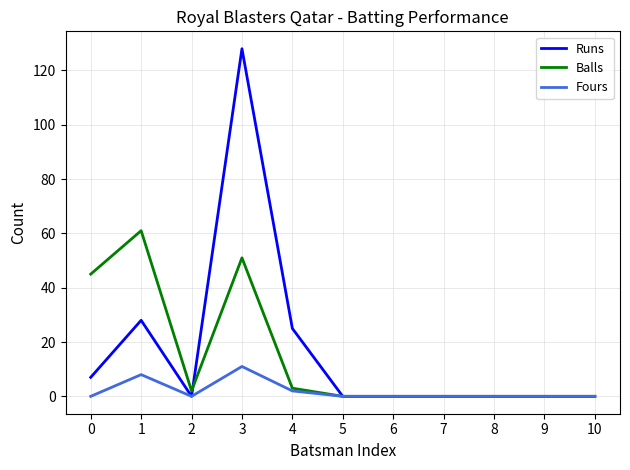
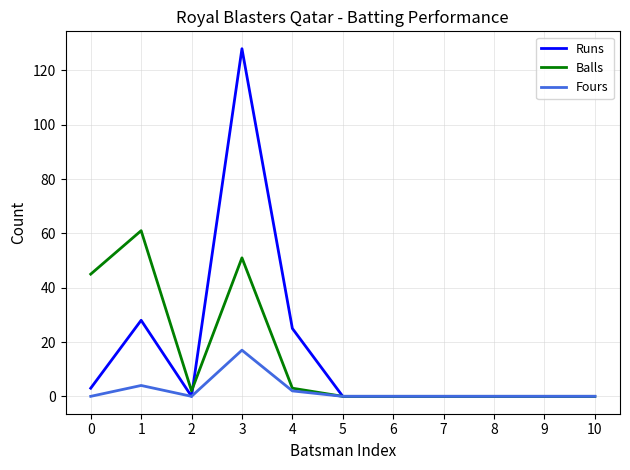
Runs, 0: 7 -> 3
Fours, 1: 8 -> 4
Fours, 3: 11 -> 17
